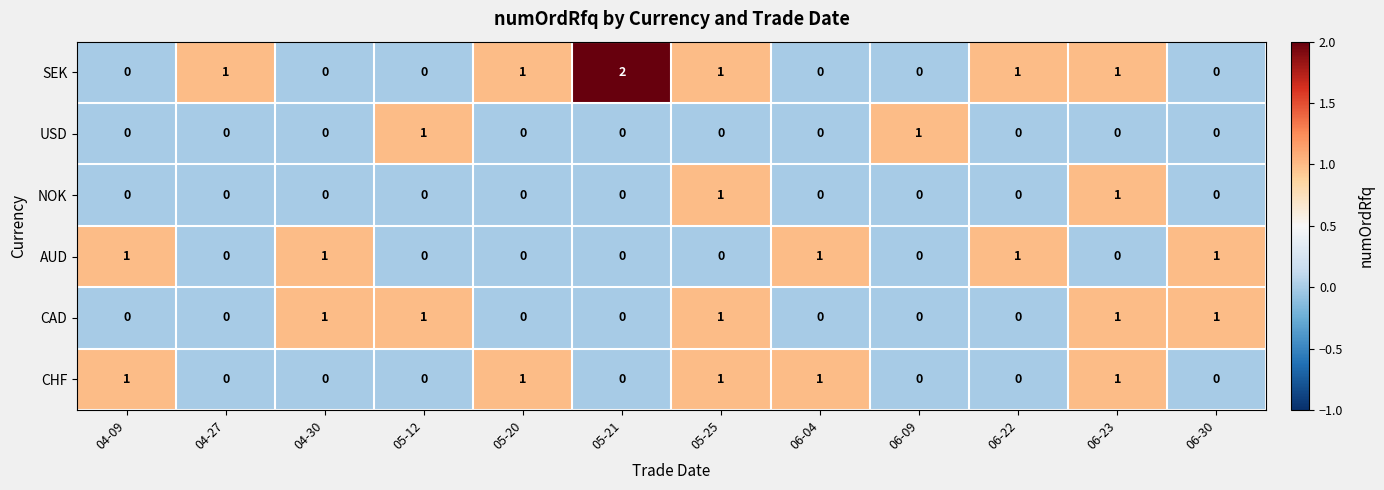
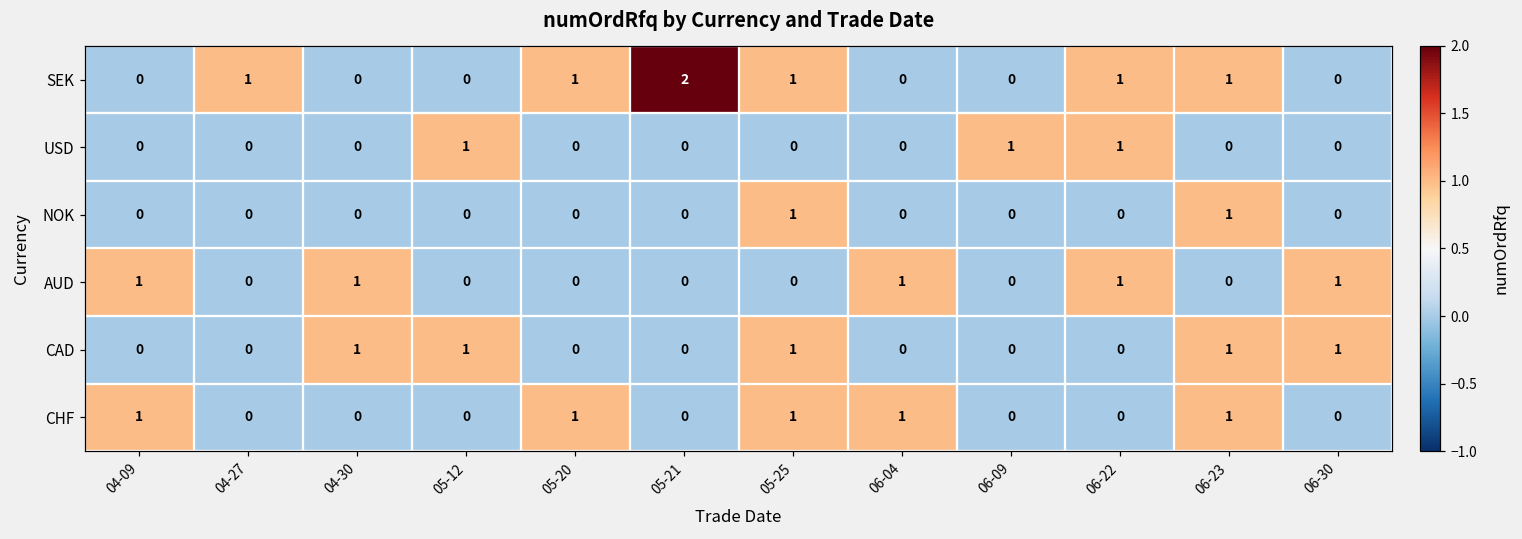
USD, 06-22: 0 -> 1
